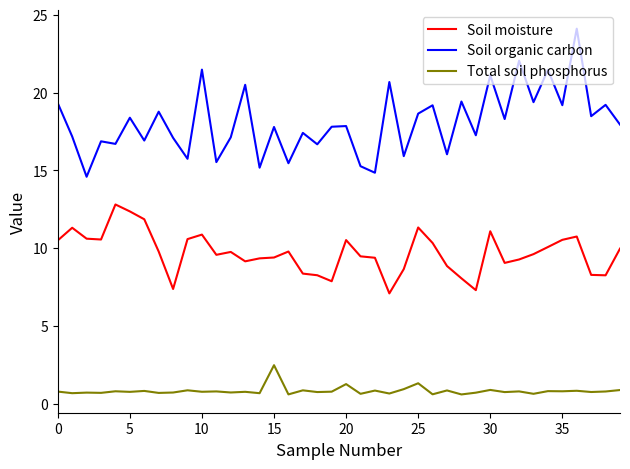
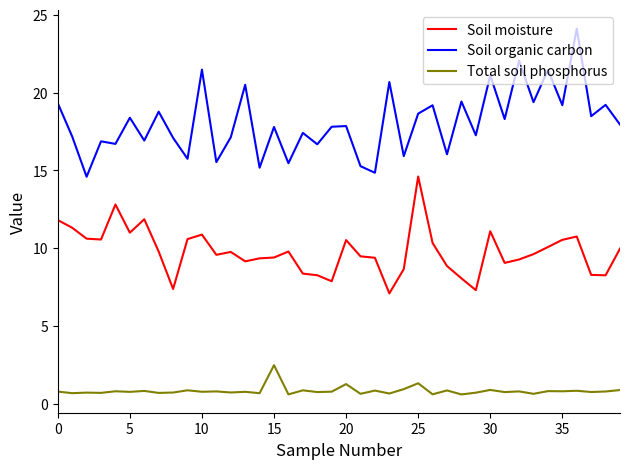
Soil moisture, 0: 10.5 -> 11.8
Soil moisture, 5: 12.4 -> 11.0
Soil moisture, 25: 11.3 -> 14.6
